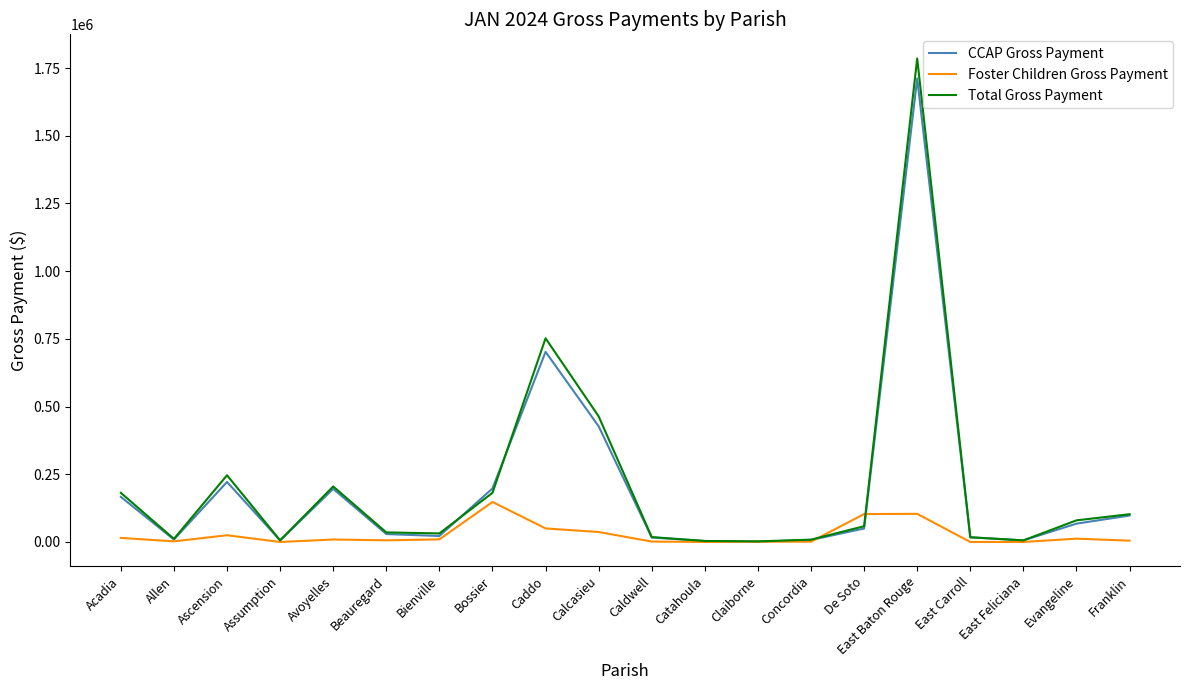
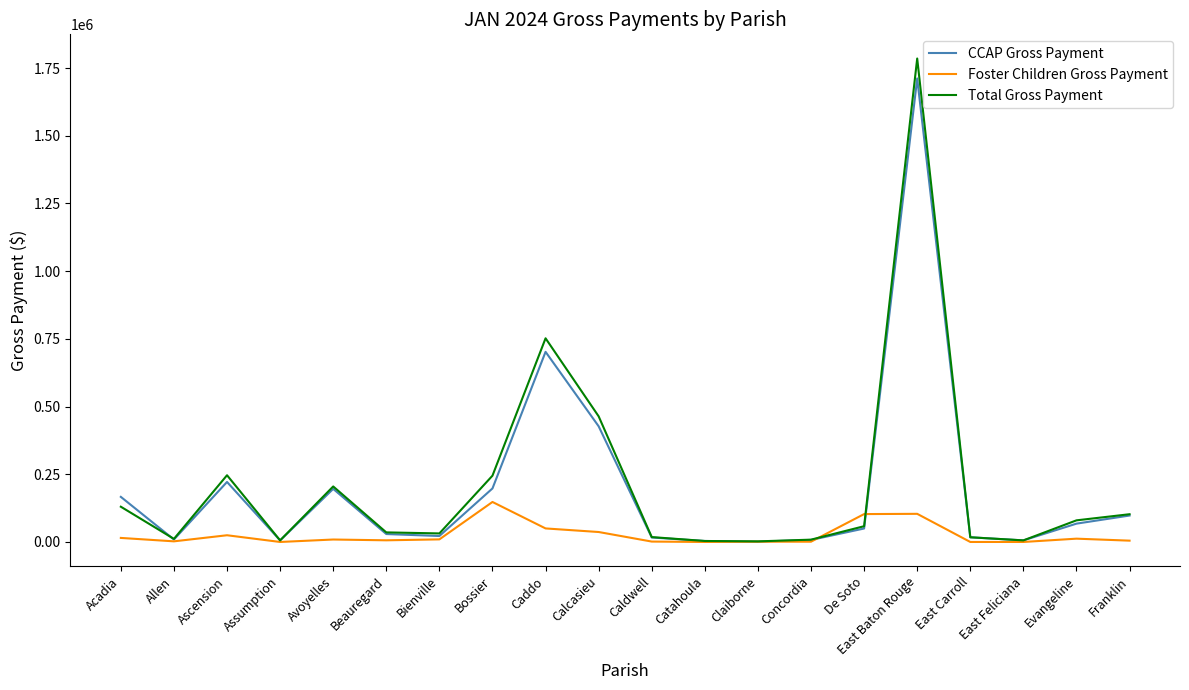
Total Gross Payment, Acadia: 180000 -> 130000
Total Gross Payment, Bossier: 180000 -> 240000
